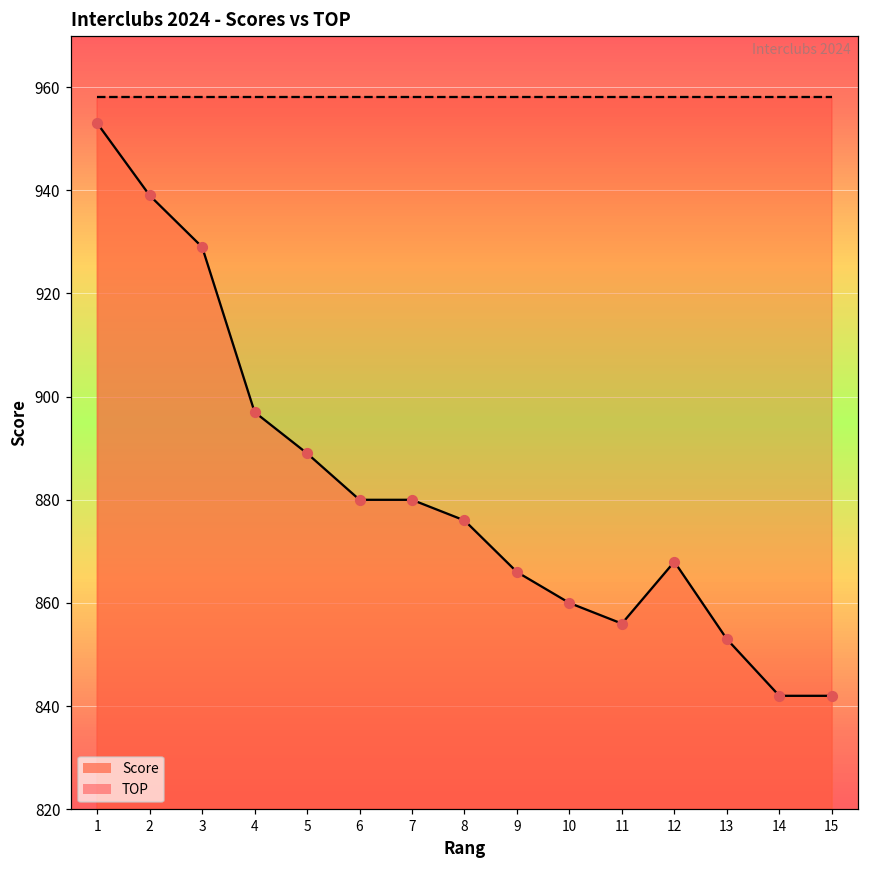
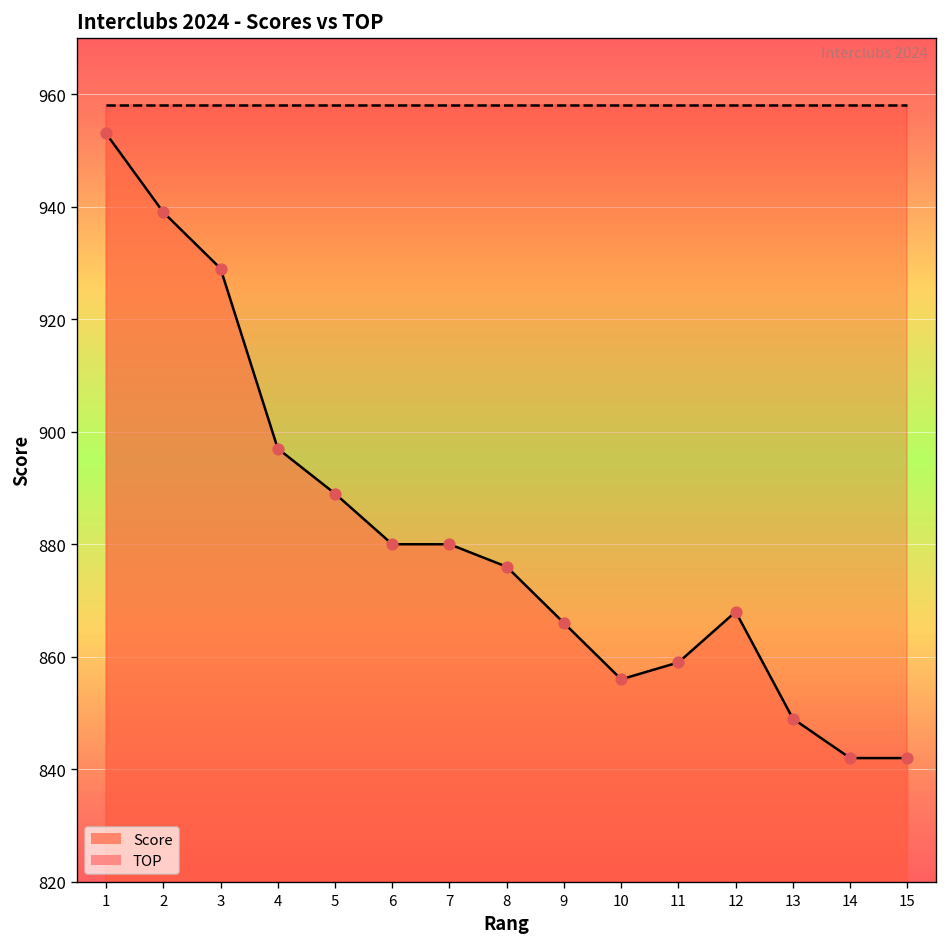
Score, 10: 860 -> 856
Score, 11: 856 -> 859
Score, 13: 853 -> 849
